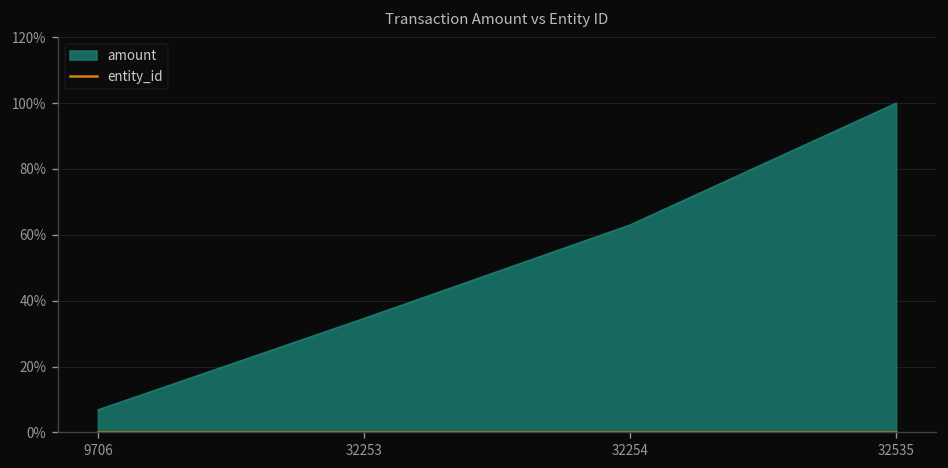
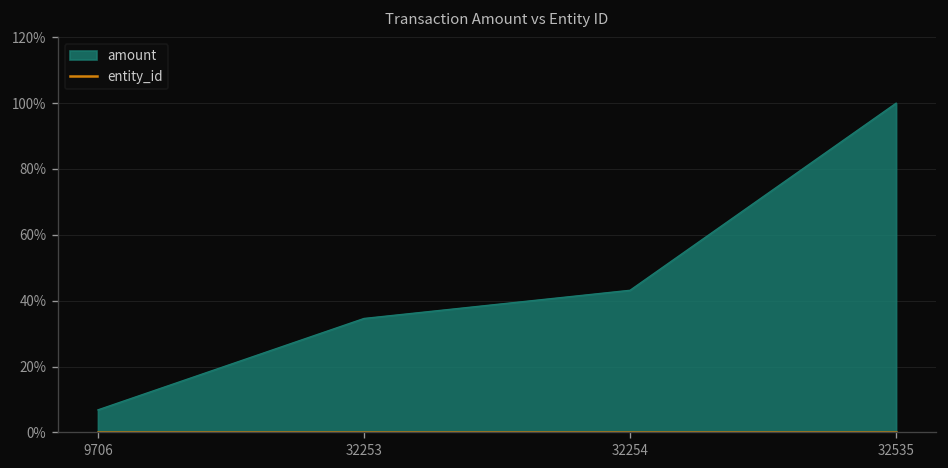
amount, 32254: 63% -> 43%
